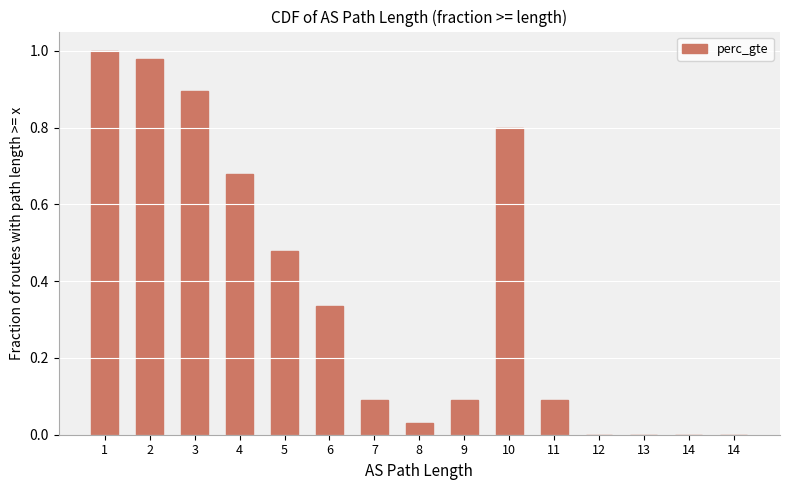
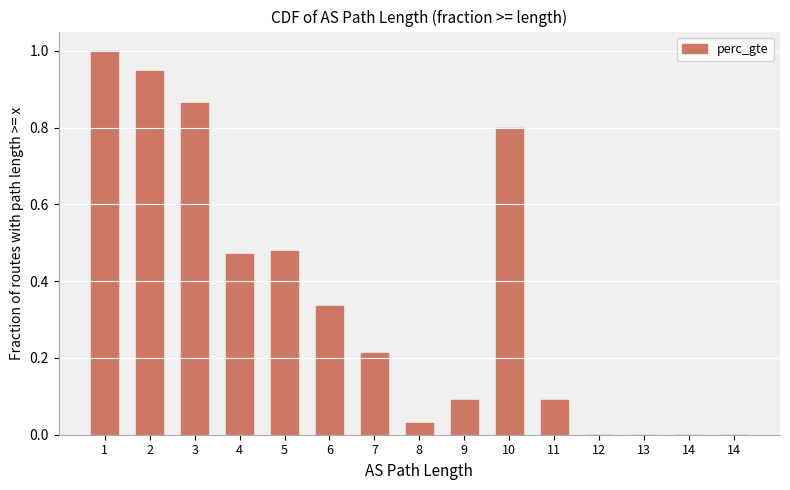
2: 0.98 -> 0.95
3: 0.90 -> 0.86
4: 0.68 -> 0.47
7: 0.09 -> 0.21
